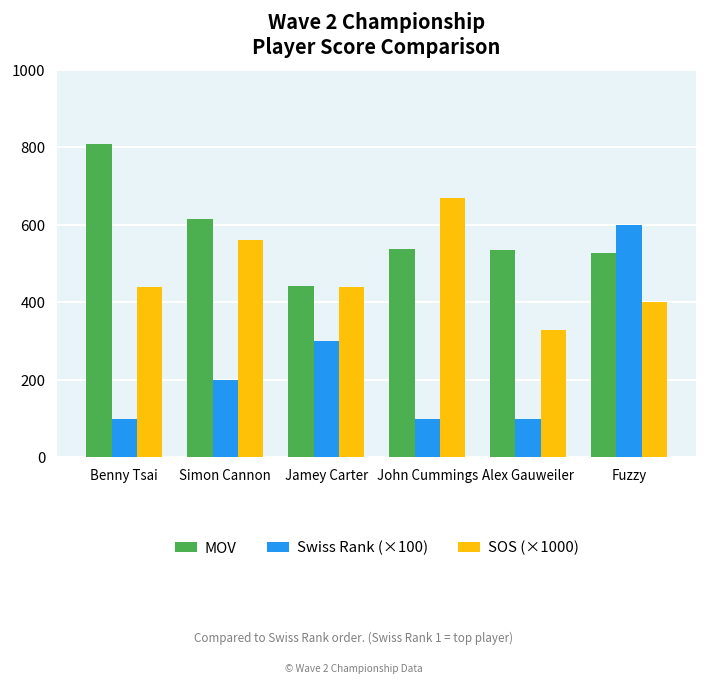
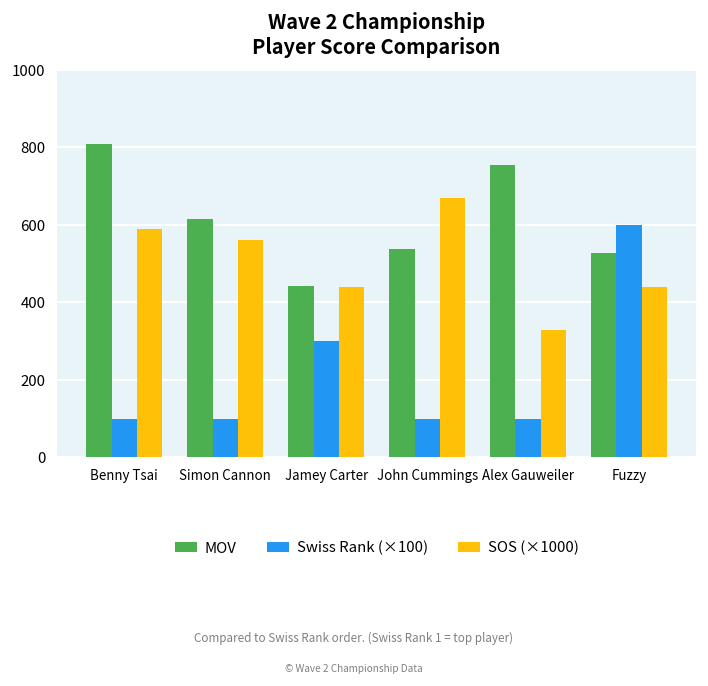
SOS (×1000), Benny Tsai: 440 -> 590
Swiss Rank (×100), Simon Cannon: 200 -> 100
MOV, Alex Gauweiler: 540 -> 750
SOS (×1000), Fuzzy: 400 -> 440
